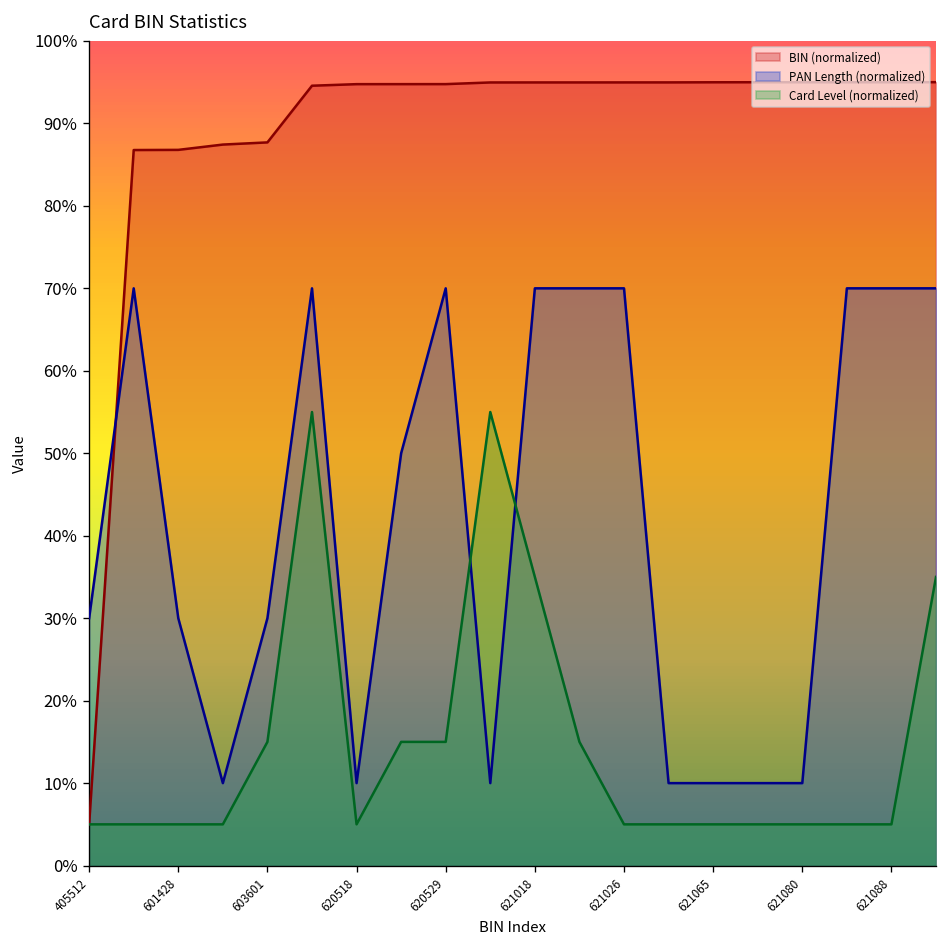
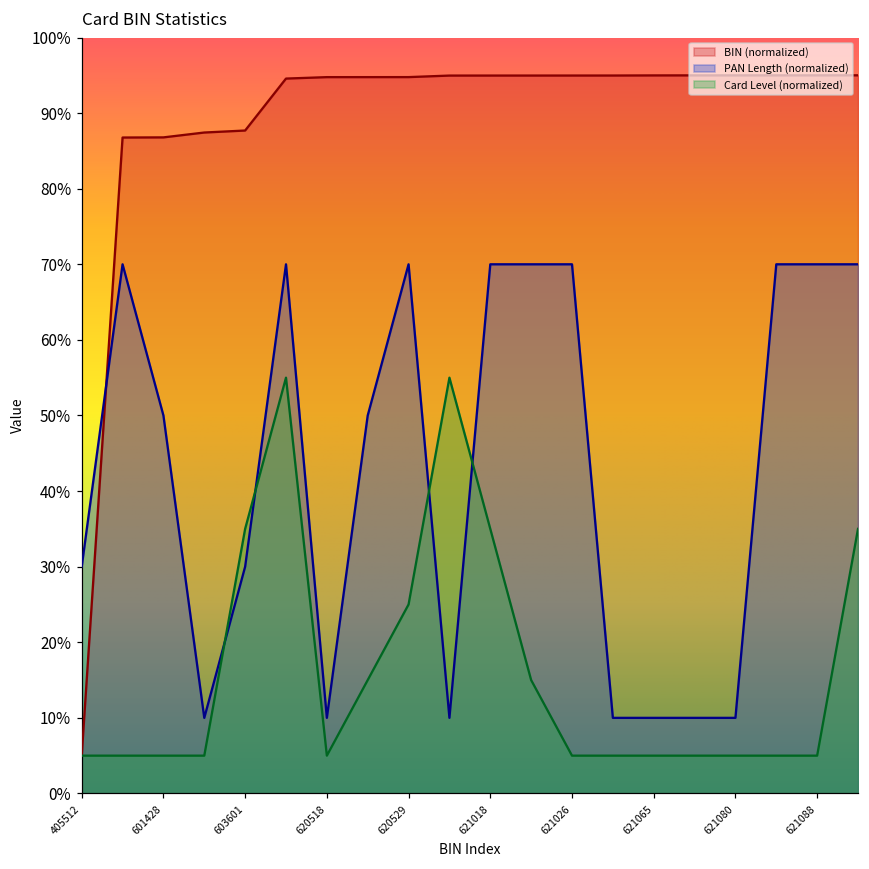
PAN Length (normalized), 601428: 30% -> 50%
Card Level (normalized), 603601: 15% -> 35%
Card Level (normalized), 620529: 15% -> 25%
